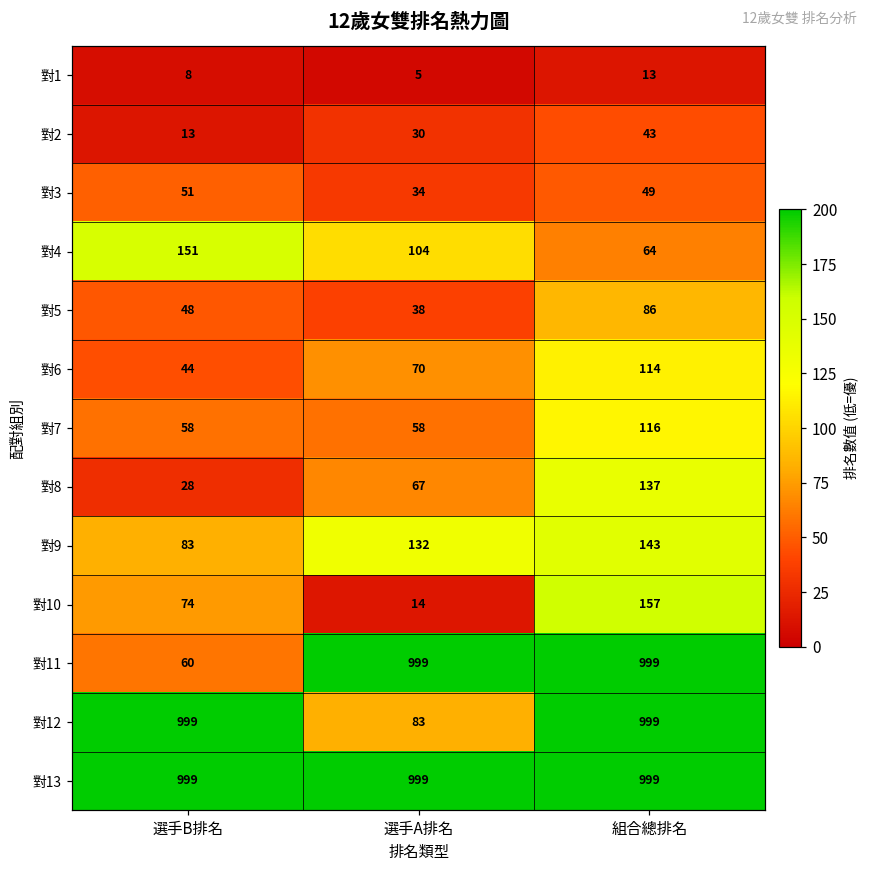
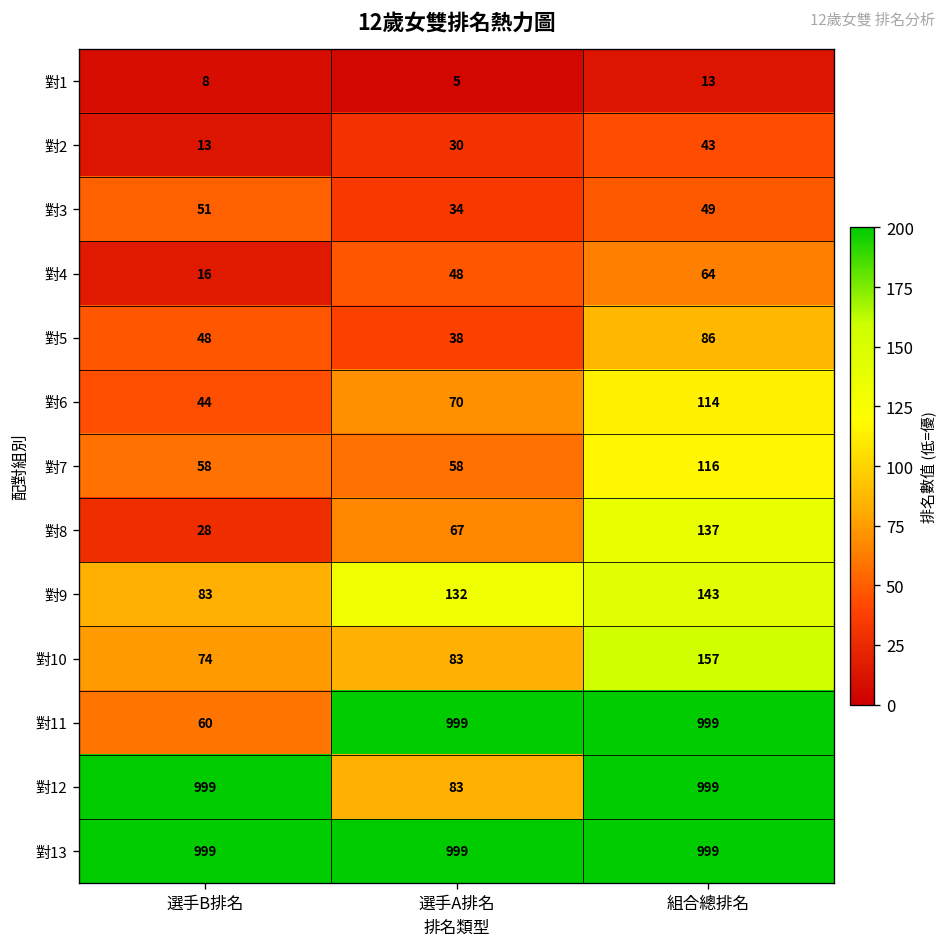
對4, 選手B排名: 151 -> 16
對4, 選手A排名: 104 -> 48
對10, 選手A排名: 14 -> 83
